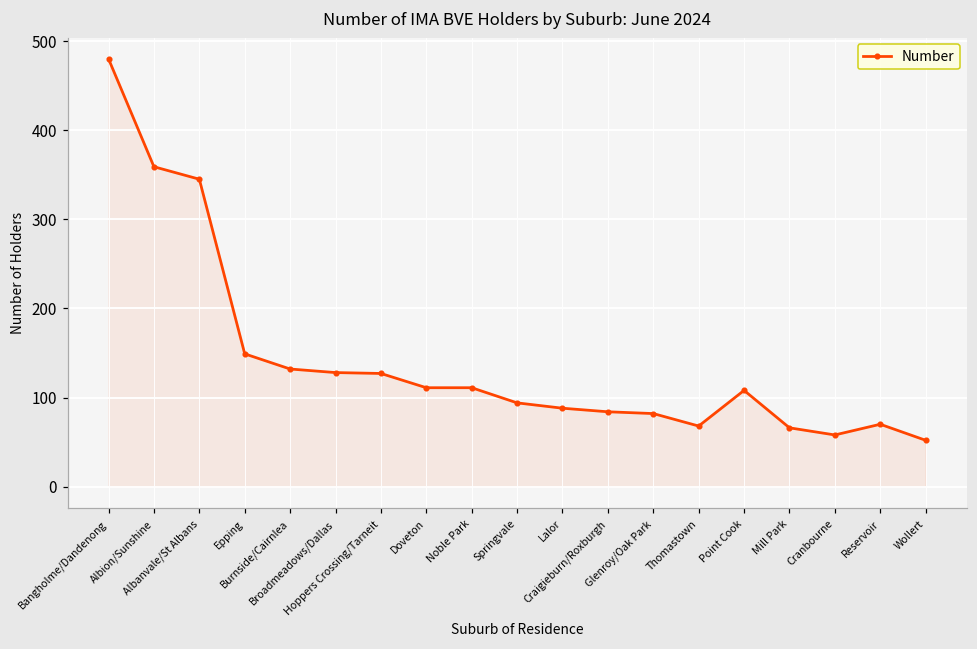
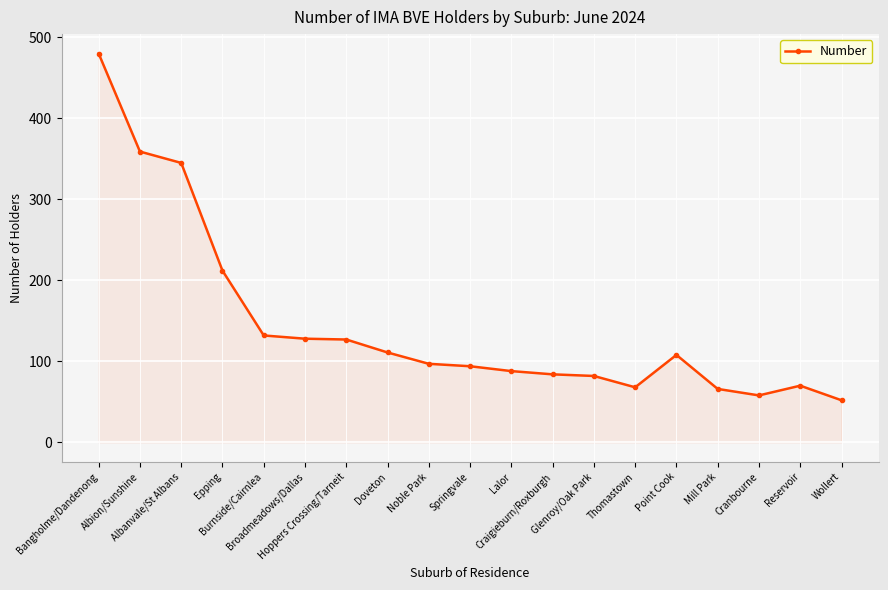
Epping: 150 -> 210
Noble Park: 110 -> 100
